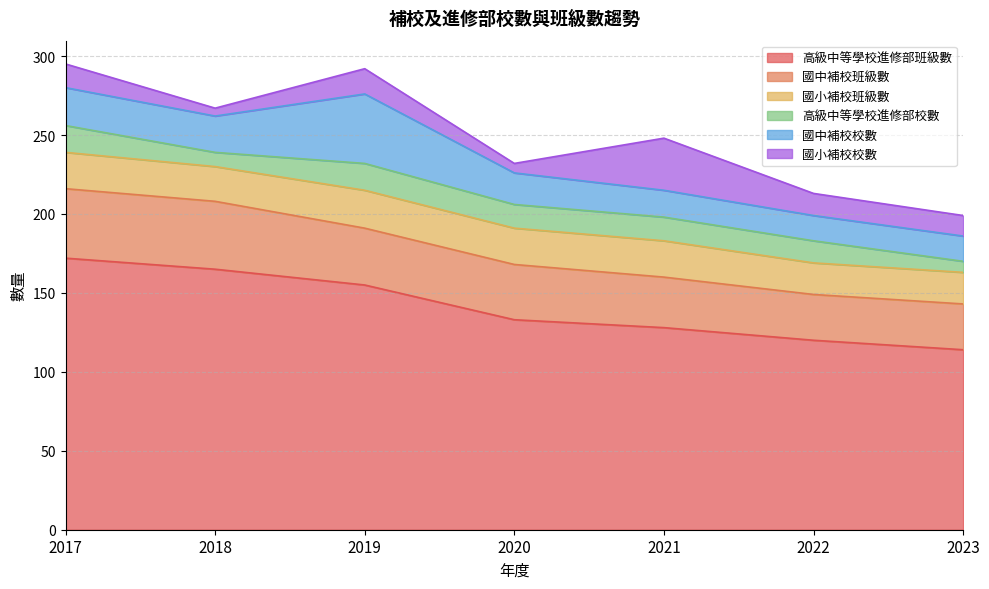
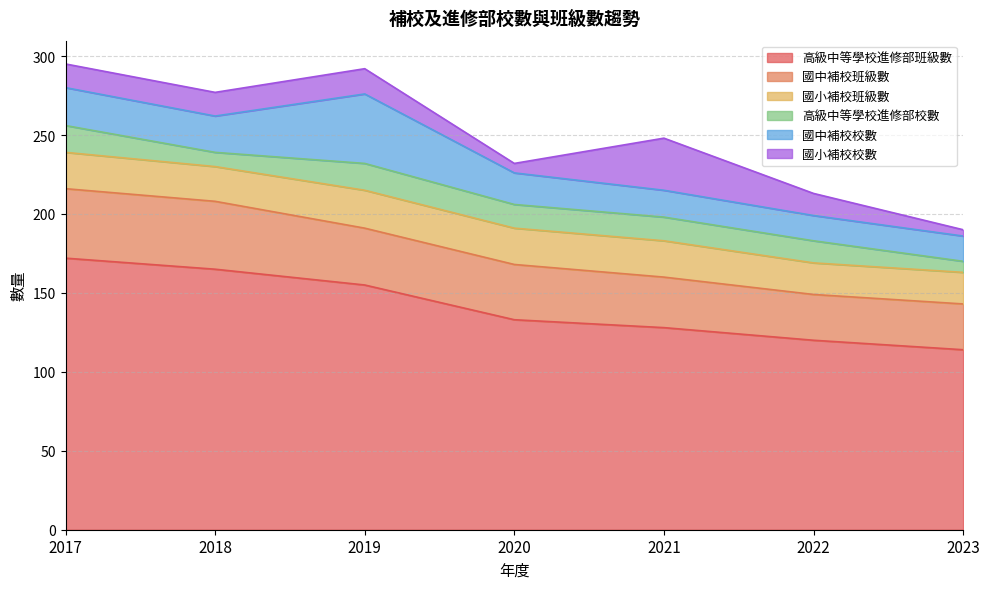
國小補校校數, 2018: 5 -> 15
國小補校校數, 2023: 13 -> 4
